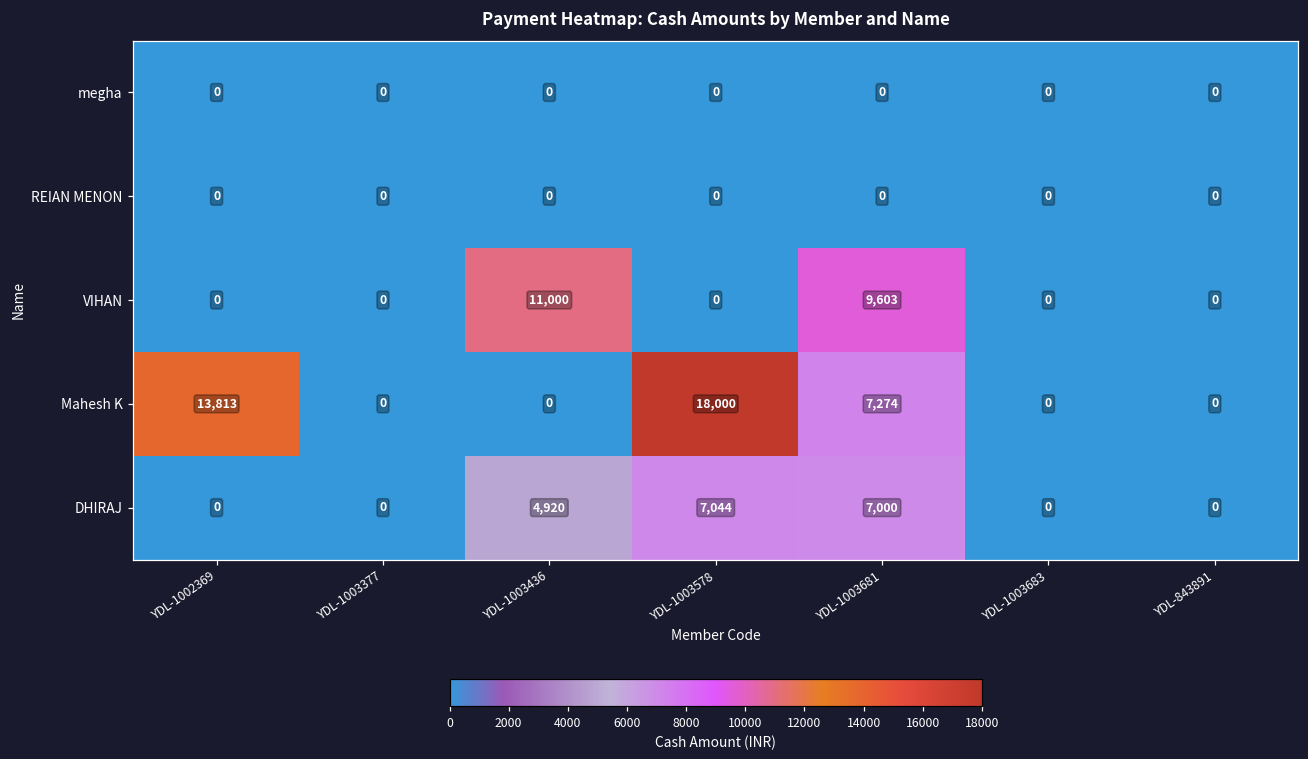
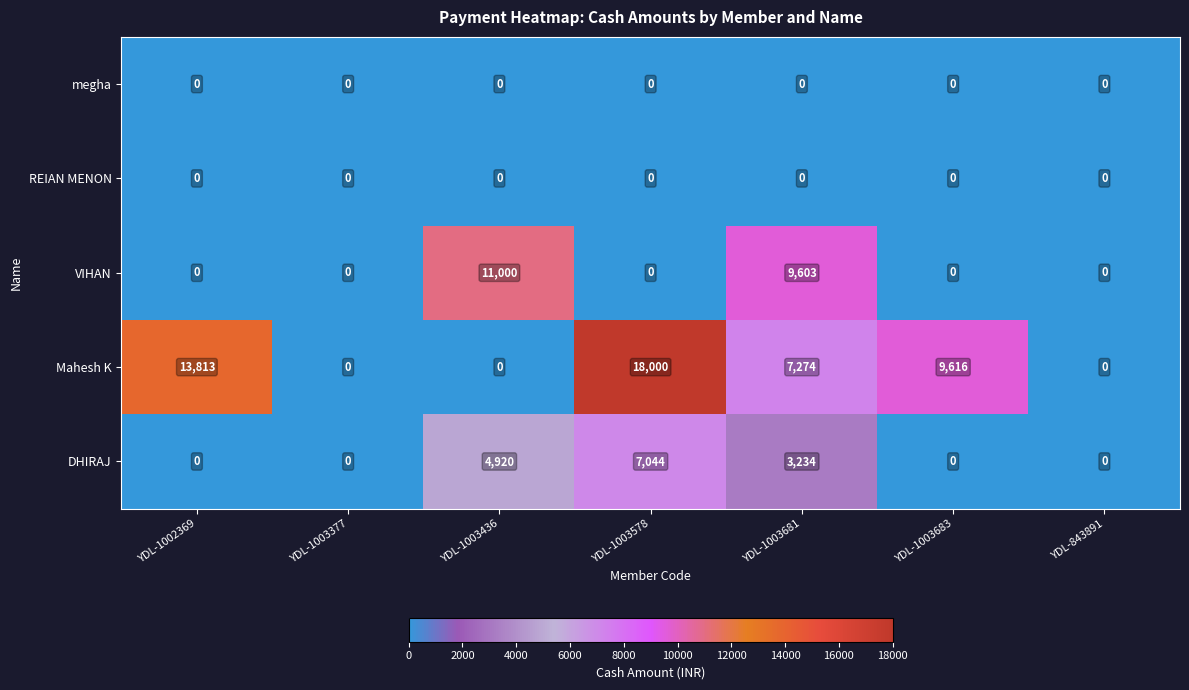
Mahesh K, YDL-1003683: 0 -> 9,616
DHIRAJ, YDL-1003681: 7,000 -> 3,234
